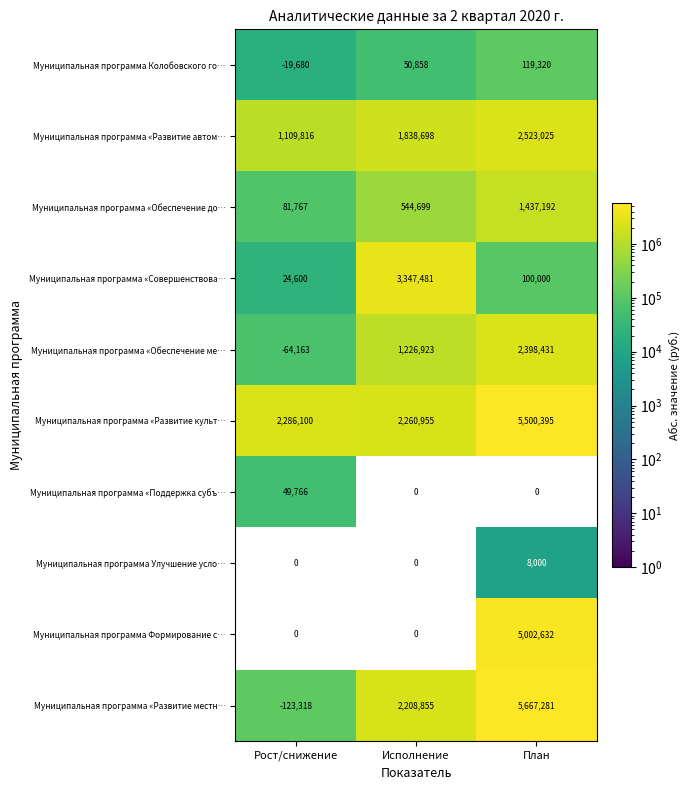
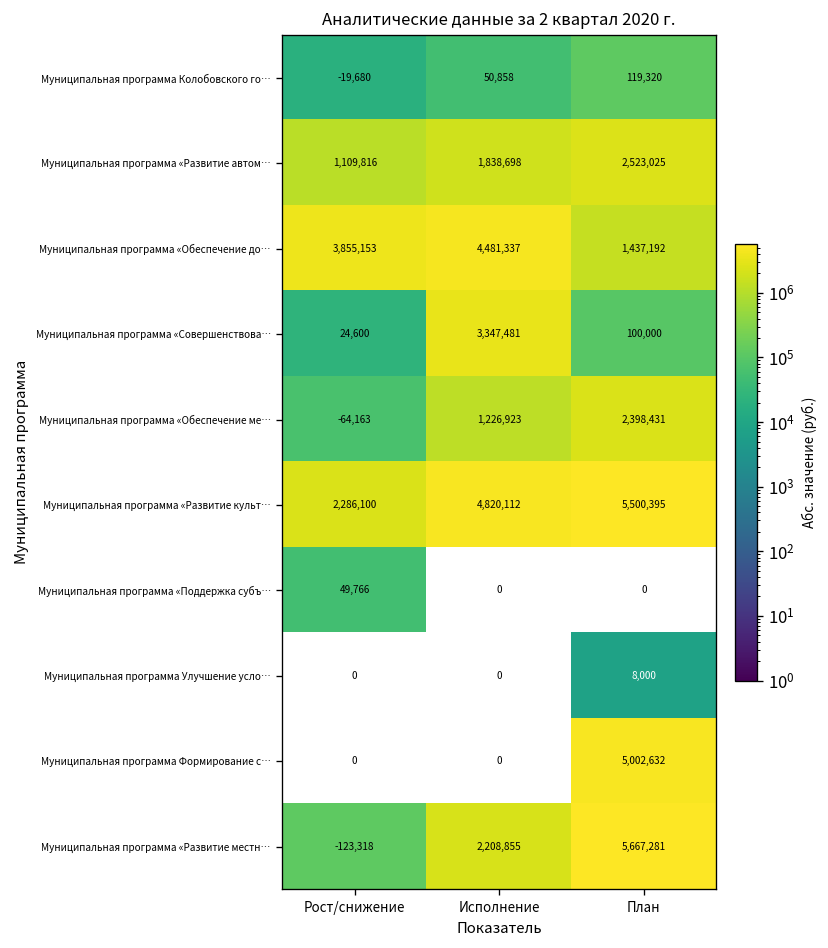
Муниципальная программа «Обеспечение до…, Рост/снижение: 81,767 -> 3,855,153
Муниципальная программа «Обеспечение до…, Исполнение: 544,699 -> 4,481,337
Муниципальная программа «Развитие культ…, Исполнение: 2,260,955 -> 4,820,112
